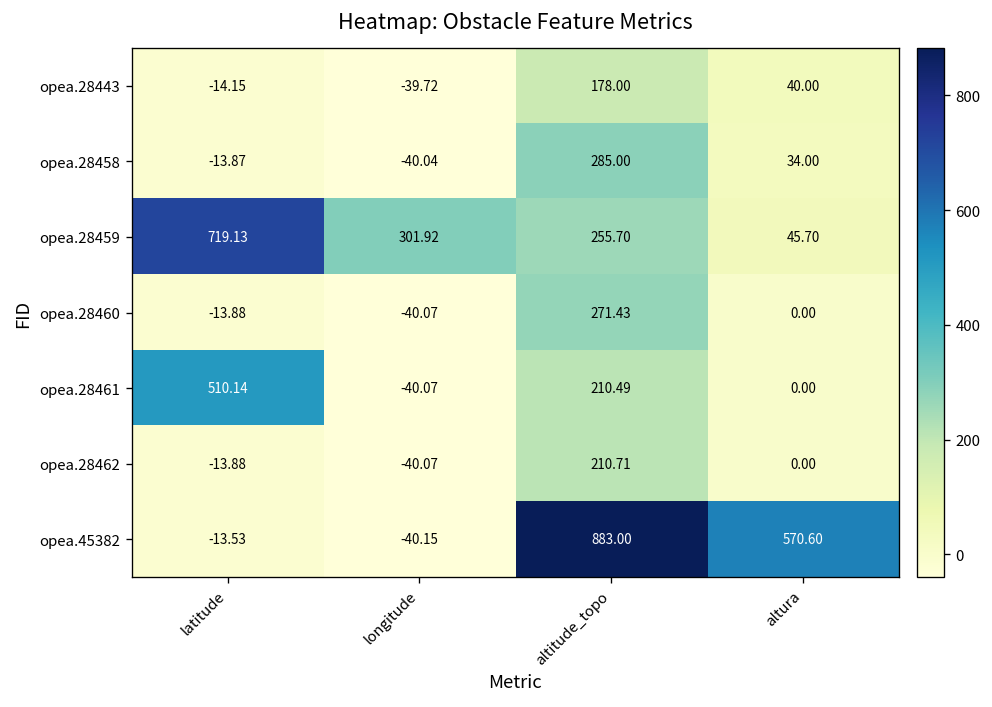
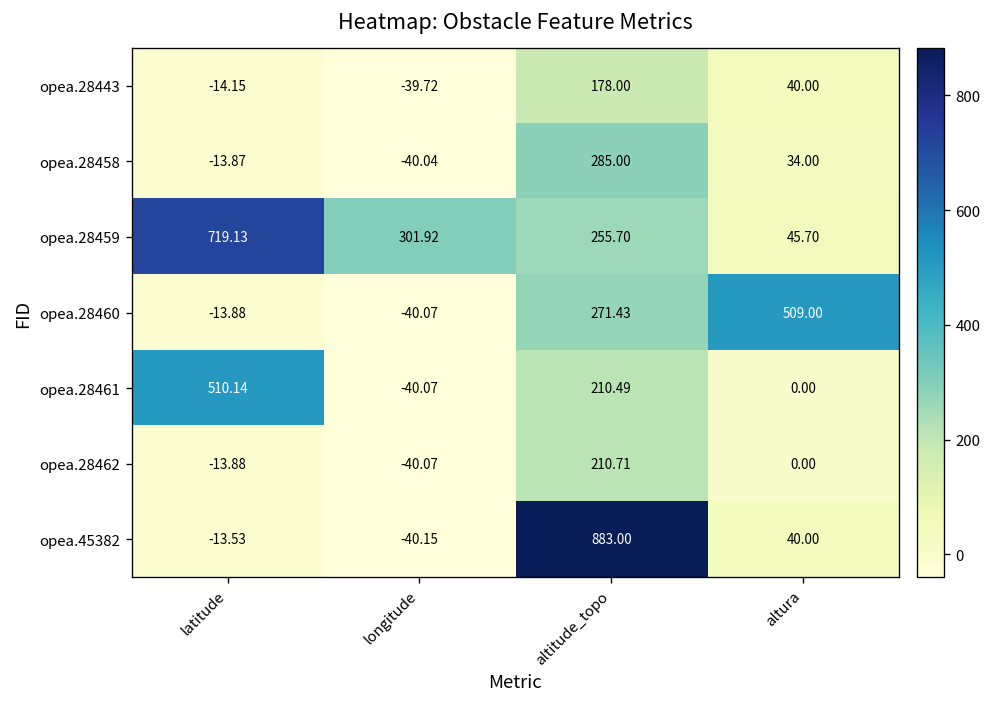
opea.28460, altura: 0.00 -> 509.00
opea.45382, altura: 570.60 -> 40.00
